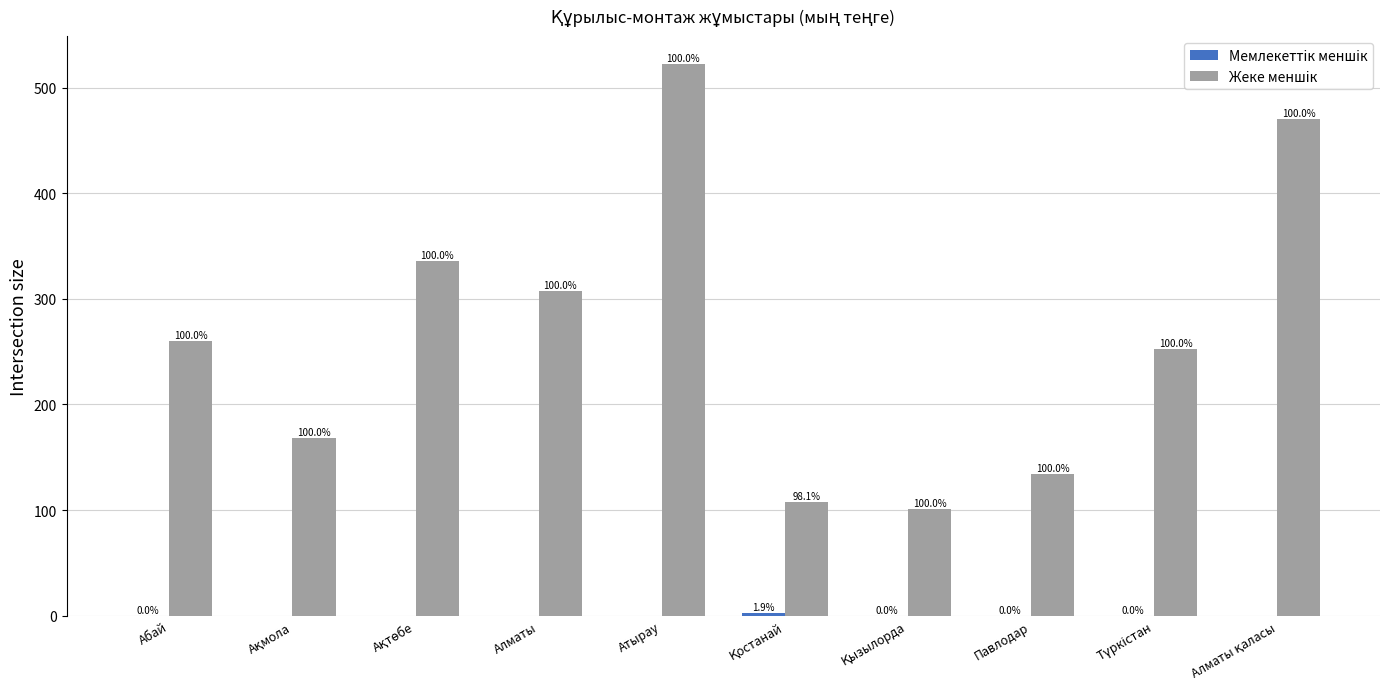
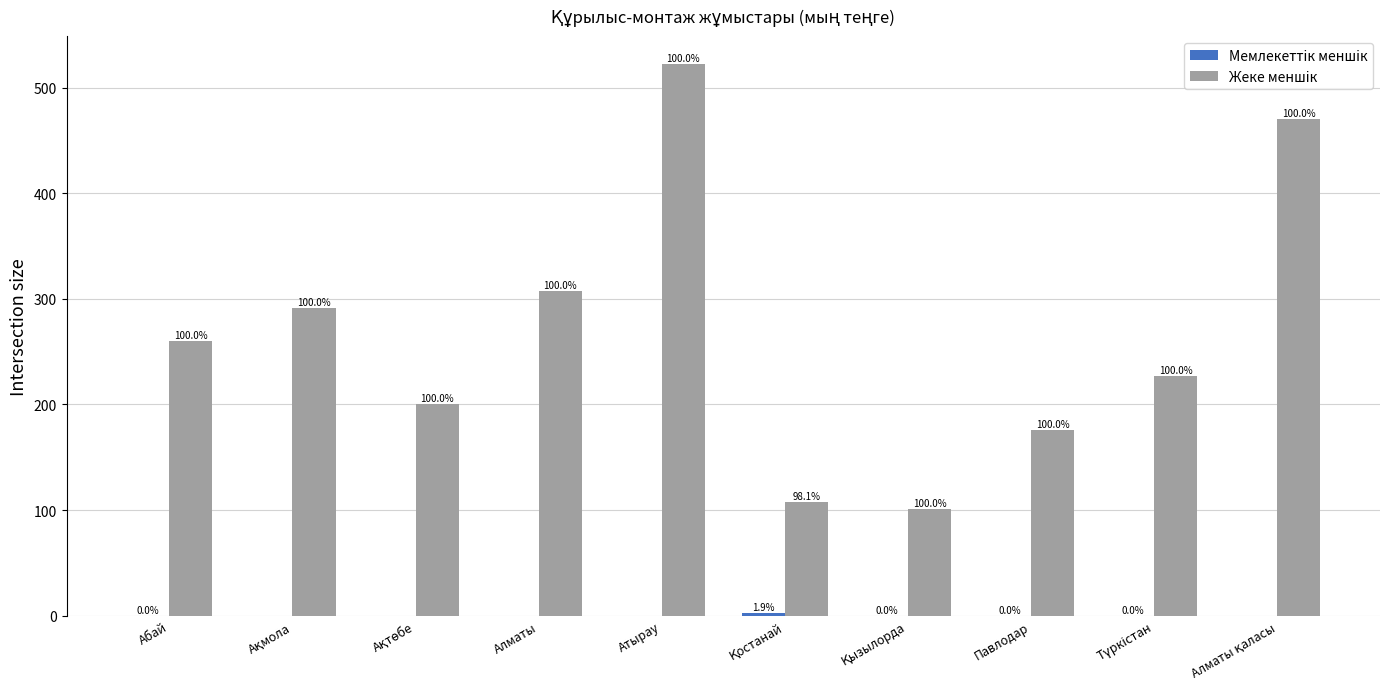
Жеке меншік, Ақмола: 169 -> 292
Жеке меншік, Ақтөбе: 336 -> 200
Жеке меншік, Павлодар: 134 -> 175
Жеке меншік, Түркістан: 253 -> 227
